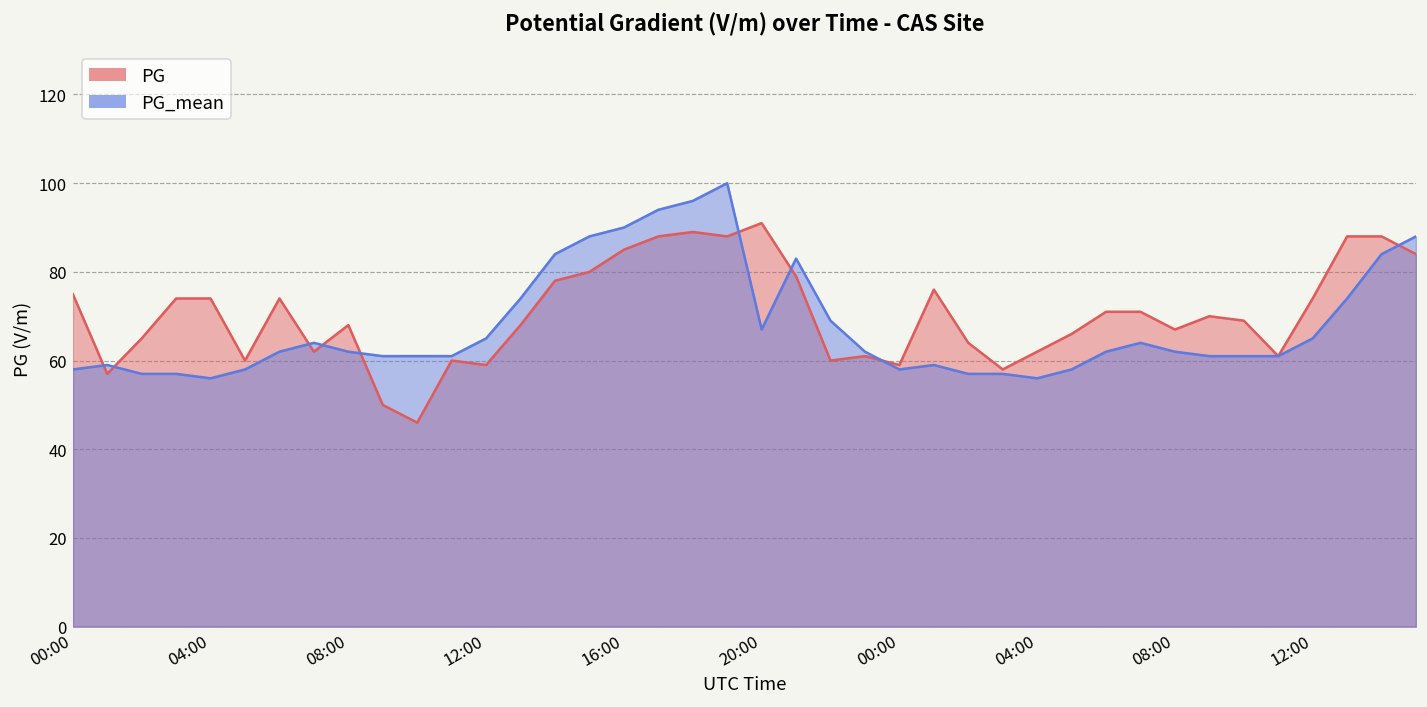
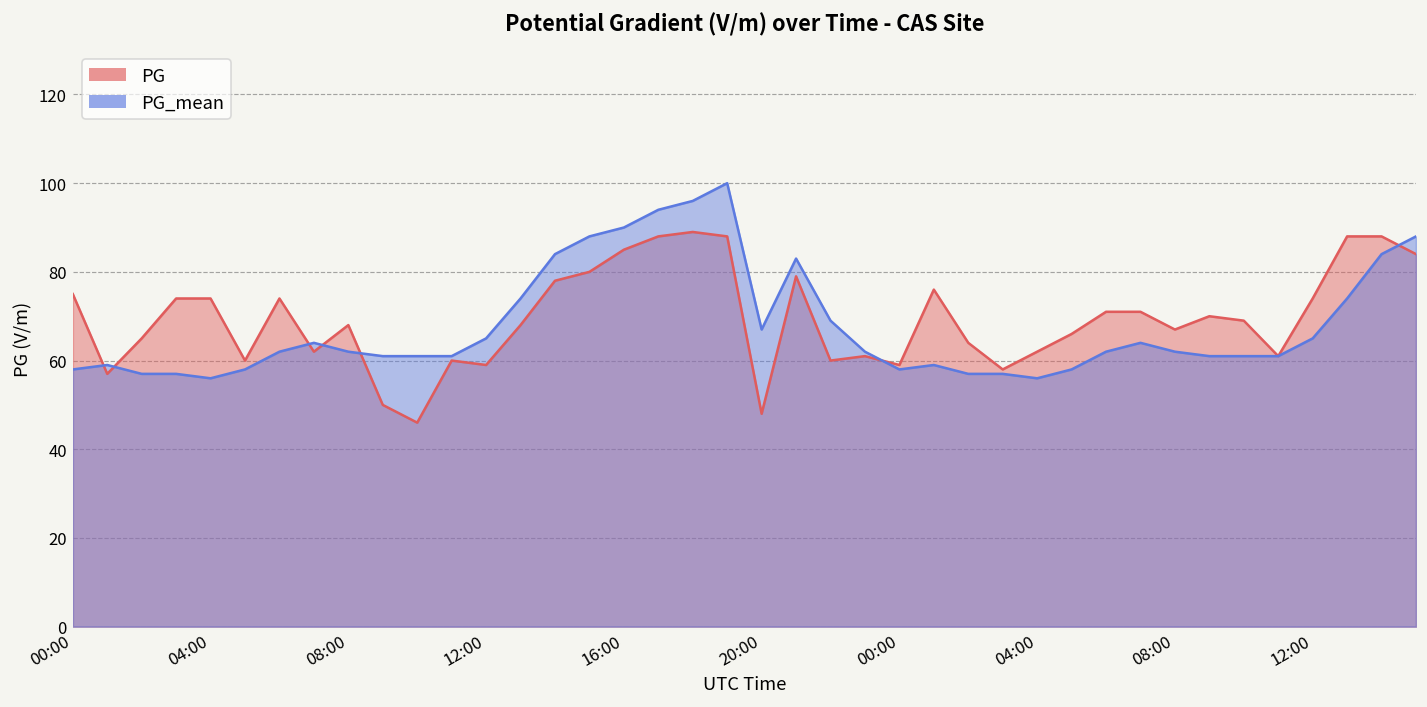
PG, 20:00: 91 -> 48
